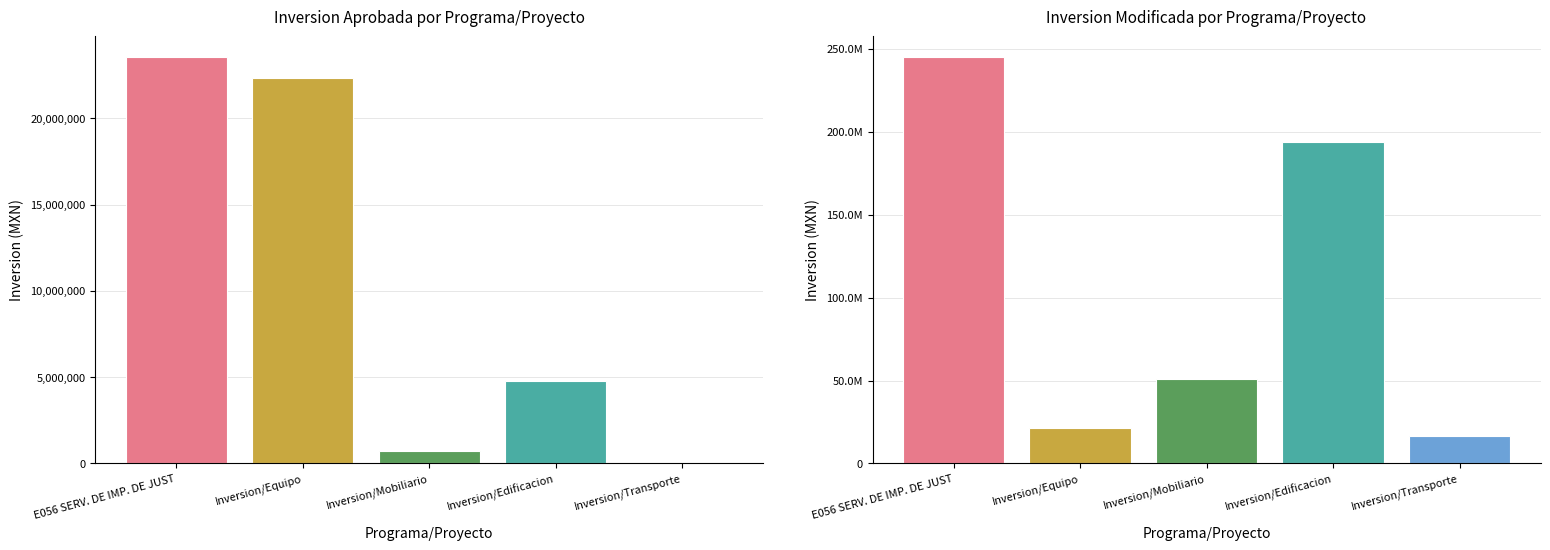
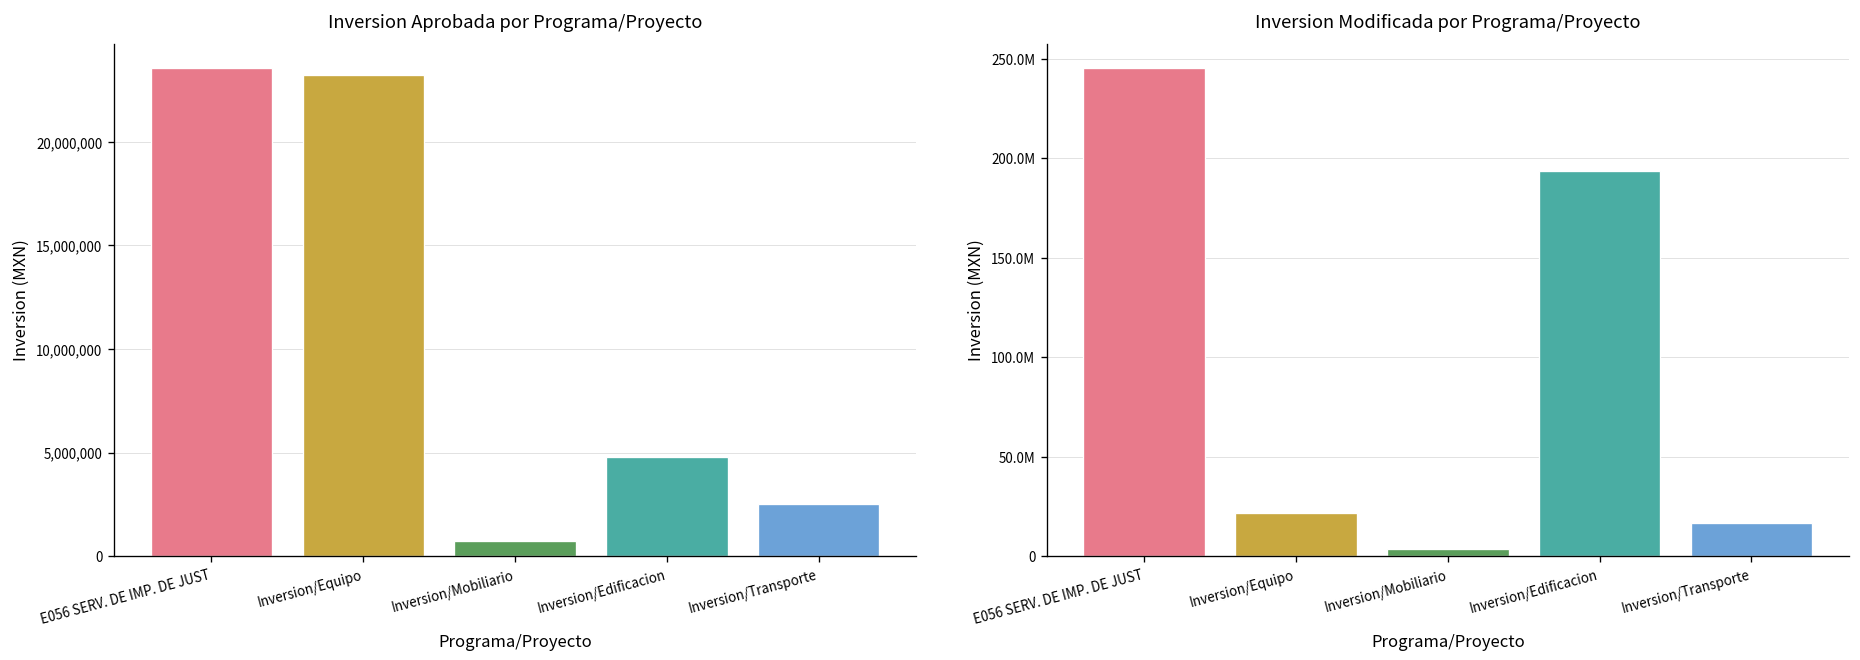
Inversion Aprobada por Programa/Proyecto, Inversion/Equipo: 22,300,000 -> 23,200,000
Inversion Aprobada por Programa/Proyecto, Inversion/Transporte: 0 -> 2,500,000
Inversion Modificada por Programa/Proyecto, Inversion/Mobiliario: 51000000 -> 4000000
